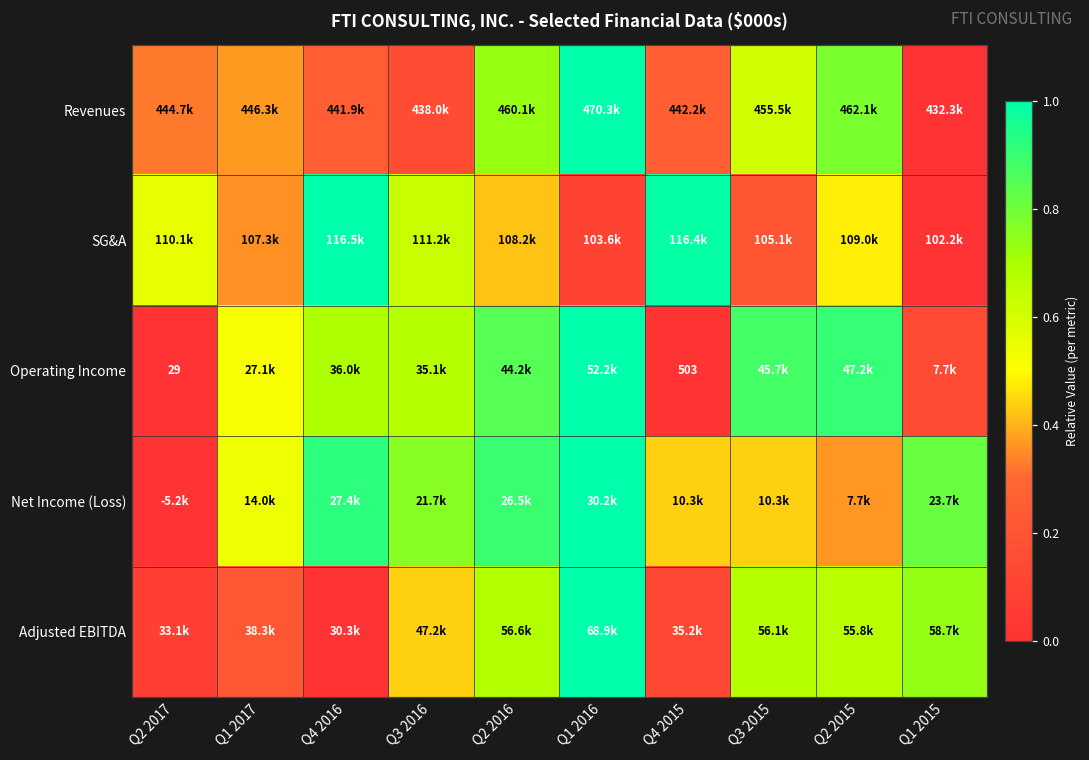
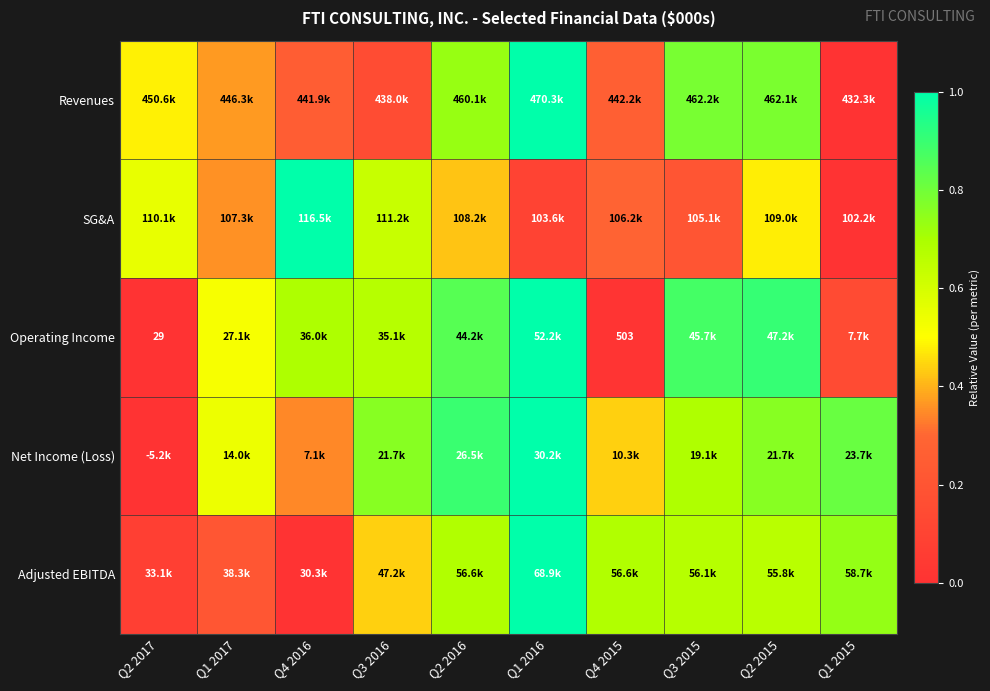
Revenues, Q2 2017: 444.7k -> 450.6k
Revenues, Q3 2015: 455.5k -> 462.2k
SG&A, Q4 2015: 116.4k -> 106.2k
Net Income (Loss), Q4 2016: 27.4k -> 7.1k
Net Income (Loss), Q3 2015: 10.3k -> 19.1k
Net Income (Loss), Q2 2015: 7.7k -> 21.7k
Adjusted EBITDA, Q4 2015: 35.2k -> 56.6k
